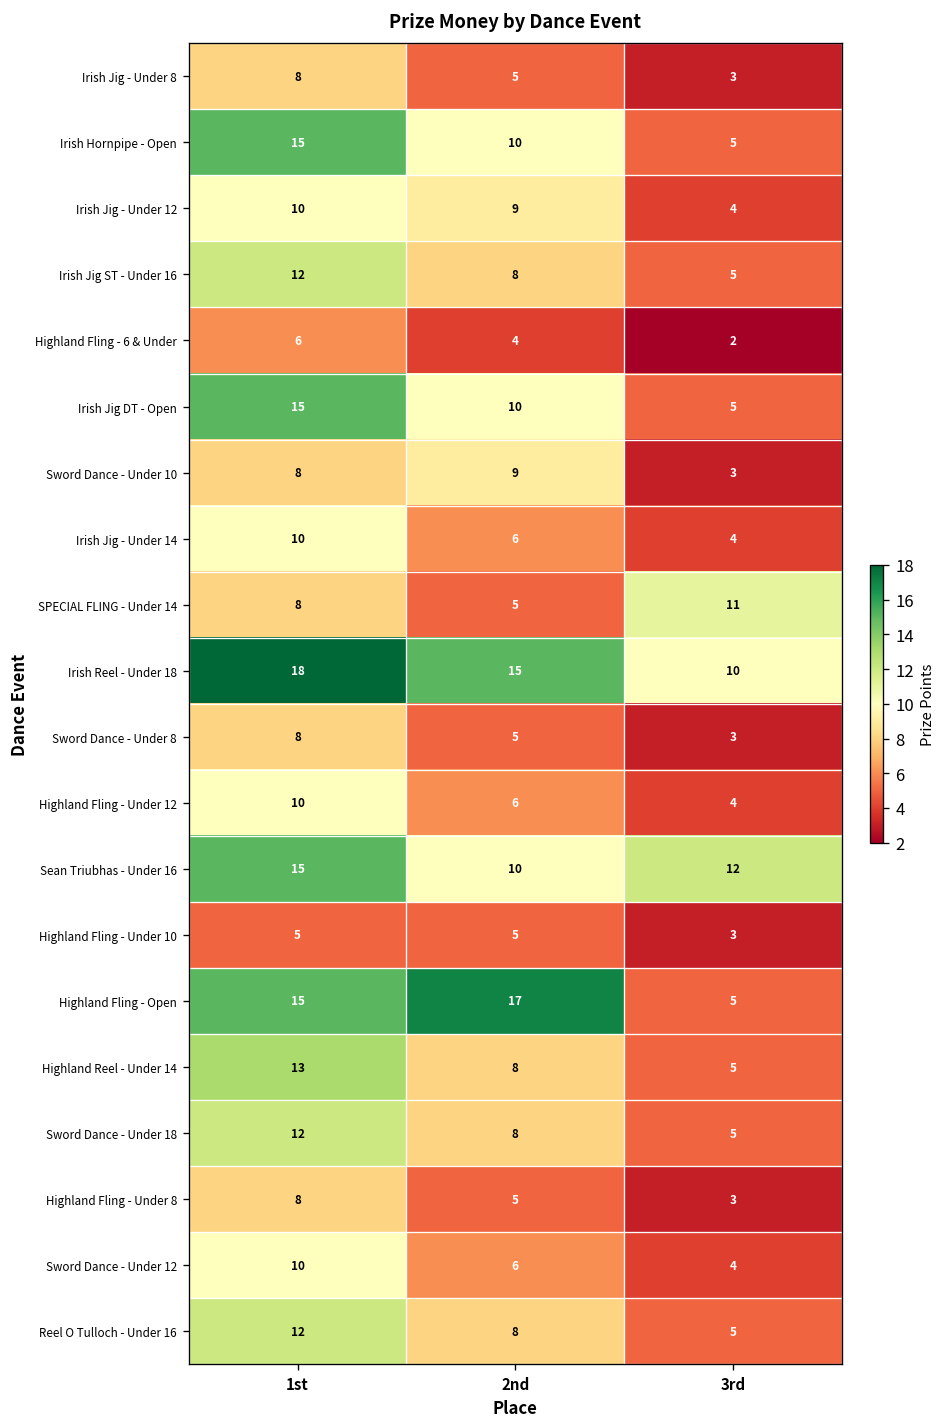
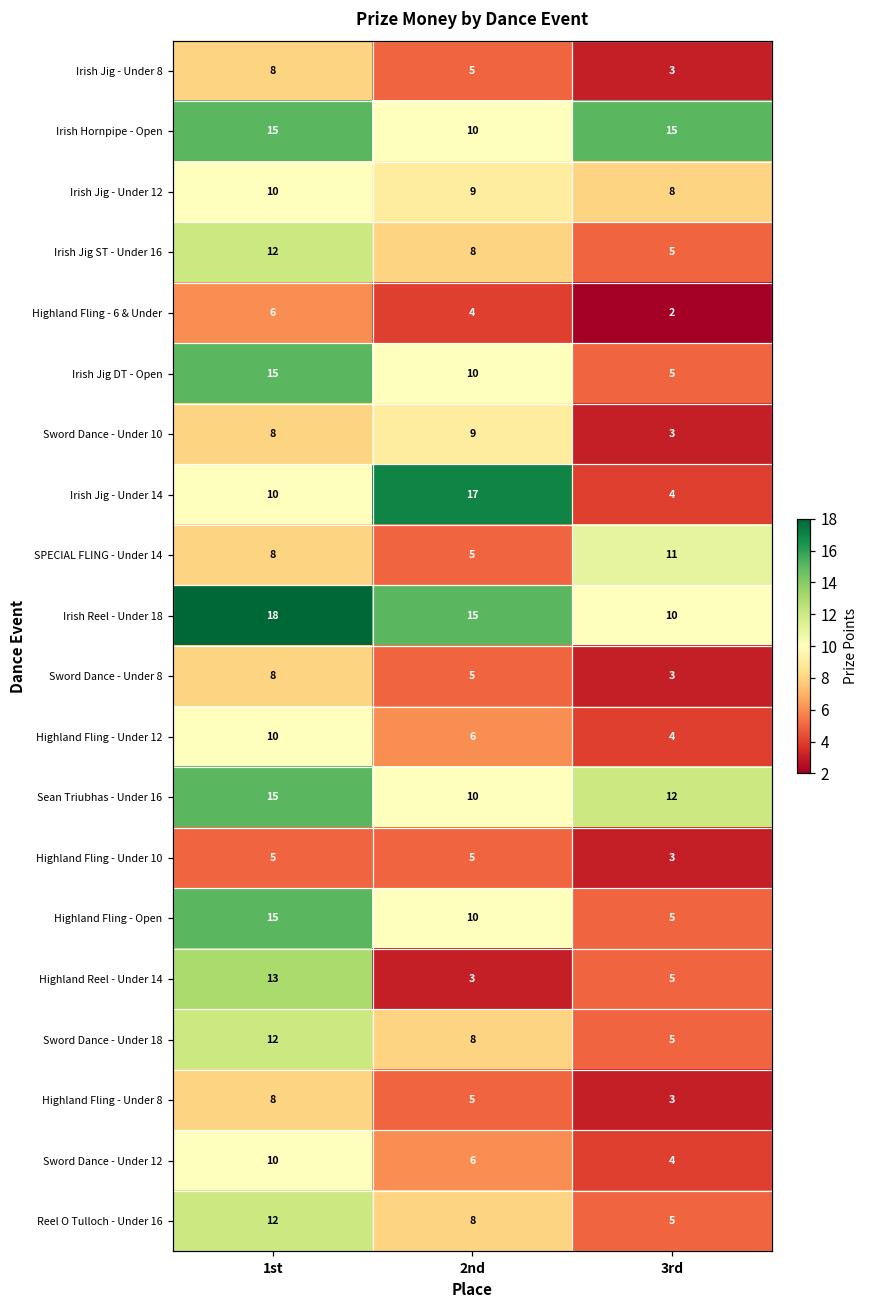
Irish Hornpipe - Open, 3rd: 5 -> 15
Irish Jig - Under 12, 3rd: 4 -> 8
Irish Jig - Under 14, 2nd: 6 -> 17
Highland Fling - Open, 2nd: 17 -> 10
Highland Reel - Under 14, 2nd: 8 -> 3
